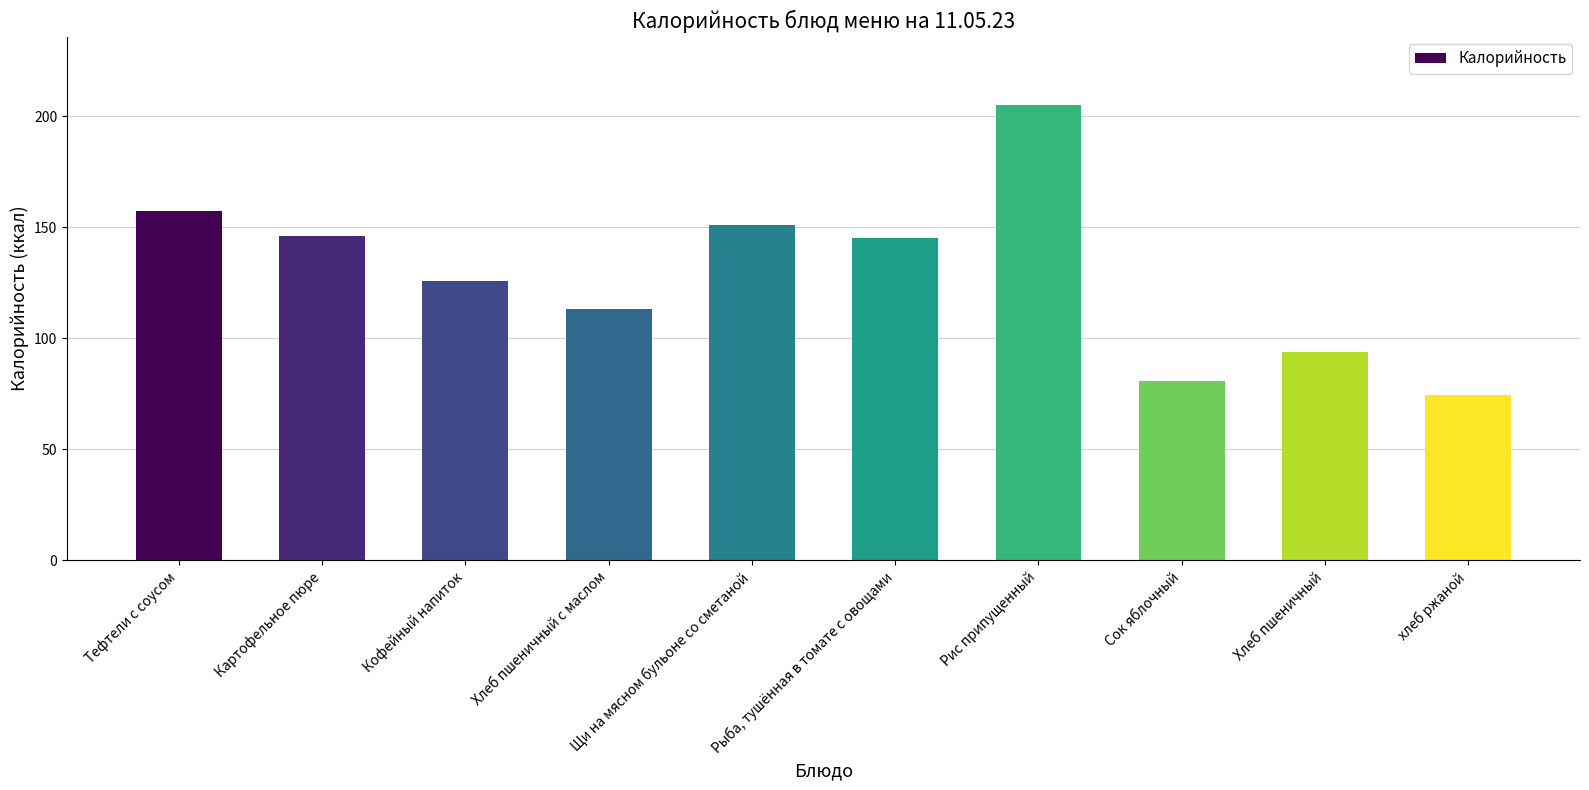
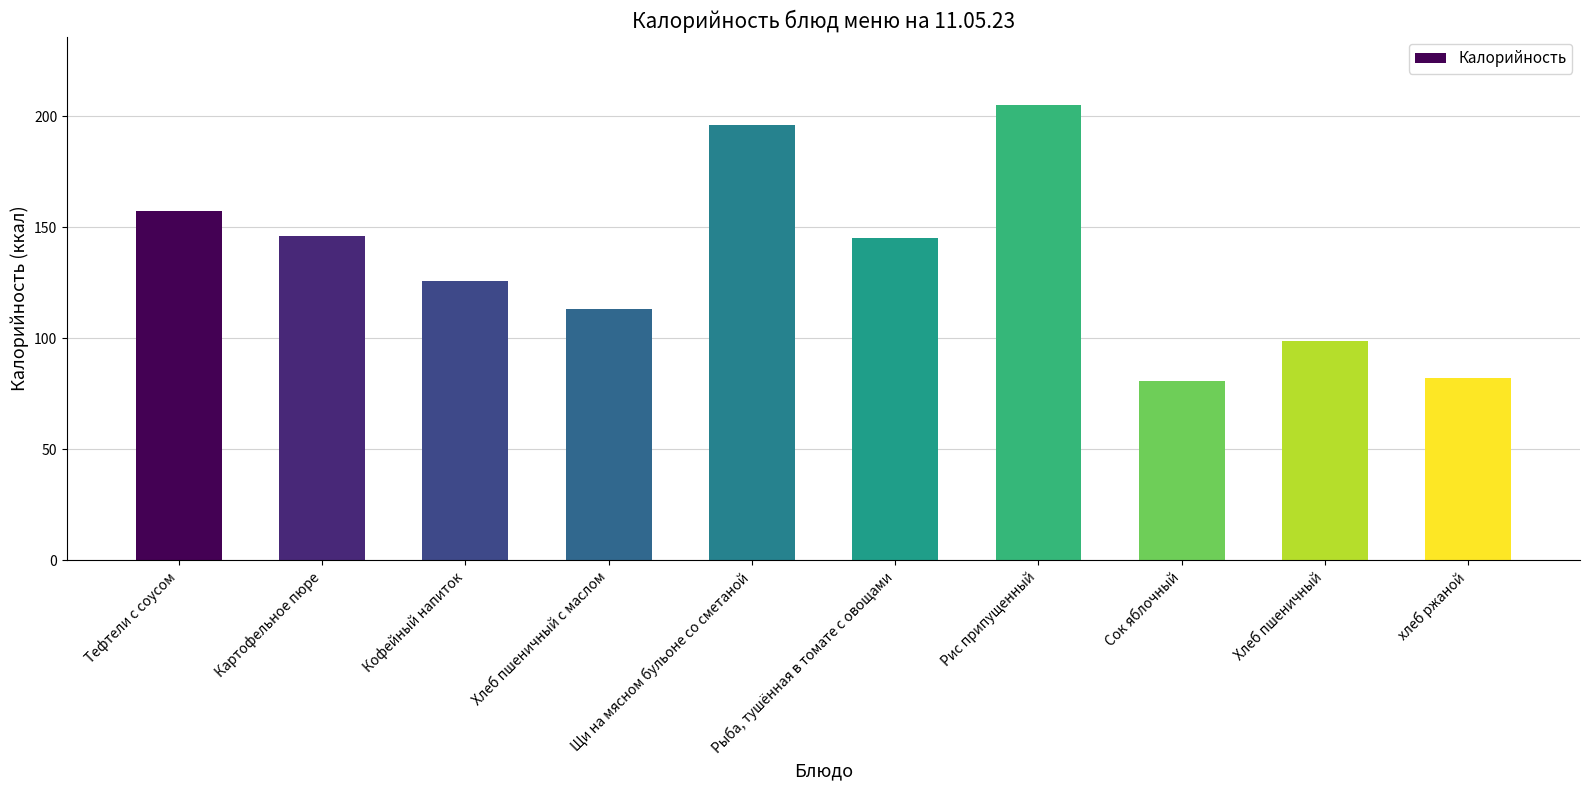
Щи на мясном бульоне со сметаной: 151 -> 196
Хлеб пшеничный: 94 -> 99
хлеб ржаной: 75 -> 82
